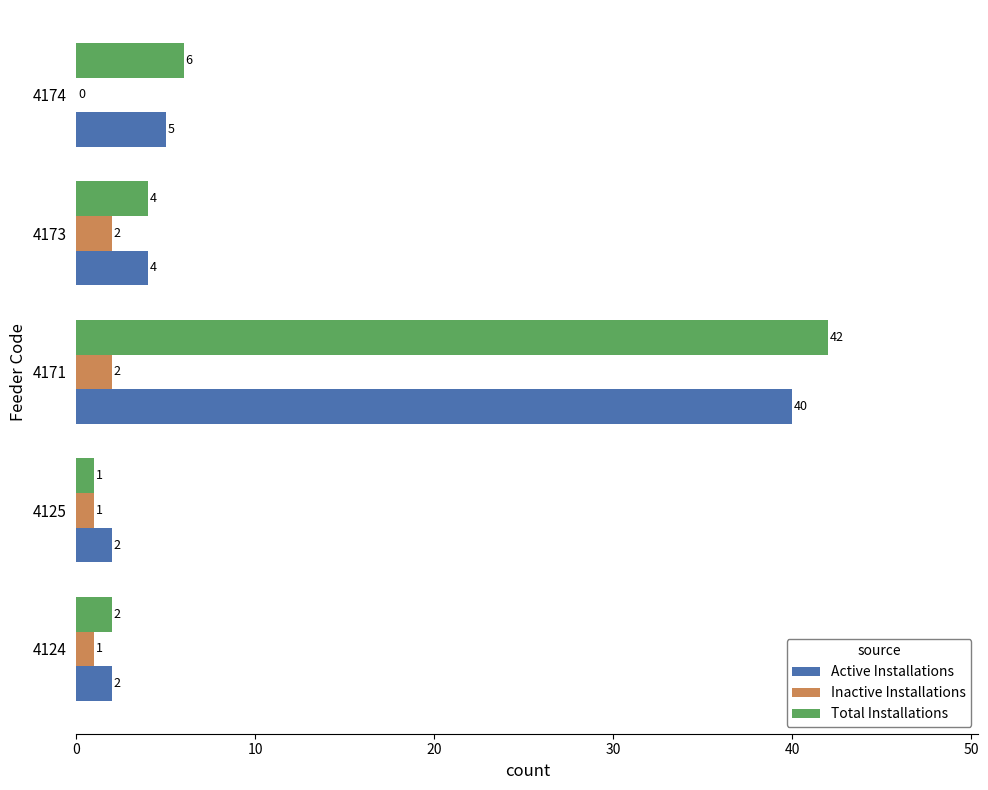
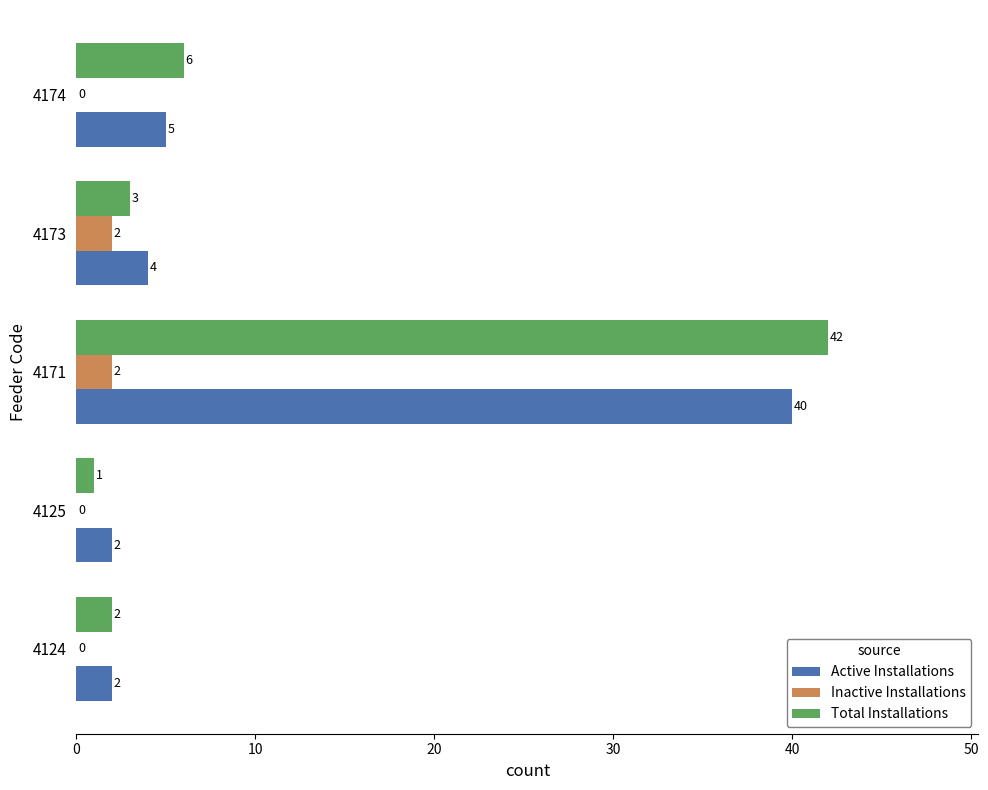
Total Installations, 4173: 4 -> 3
Inactive Installations, 4125: 1 -> 0
Inactive Installations, 4124: 1 -> 0
